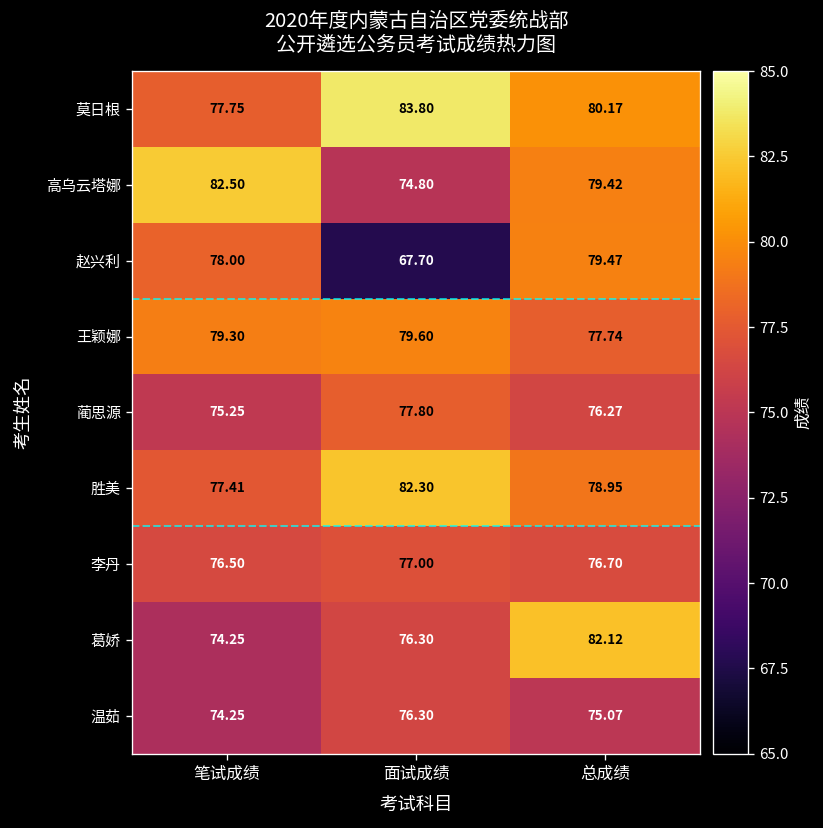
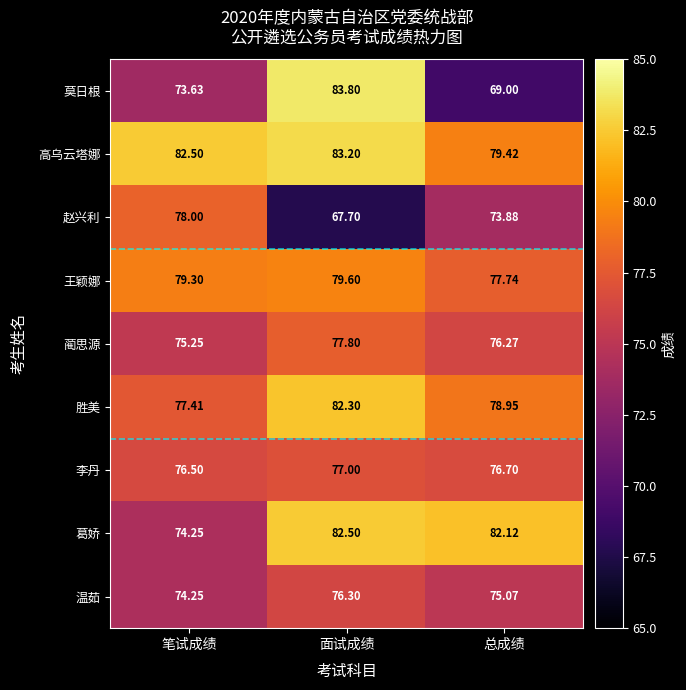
莫日根, 笔试成绩: 77.75 -> 73.63
莫日根, 总成绩: 80.17 -> 69.00
高乌云塔娜, 面试成绩: 74.80 -> 83.20
赵兴利, 总成绩: 79.47 -> 73.88
葛娇, 面试成绩: 76.30 -> 82.50
